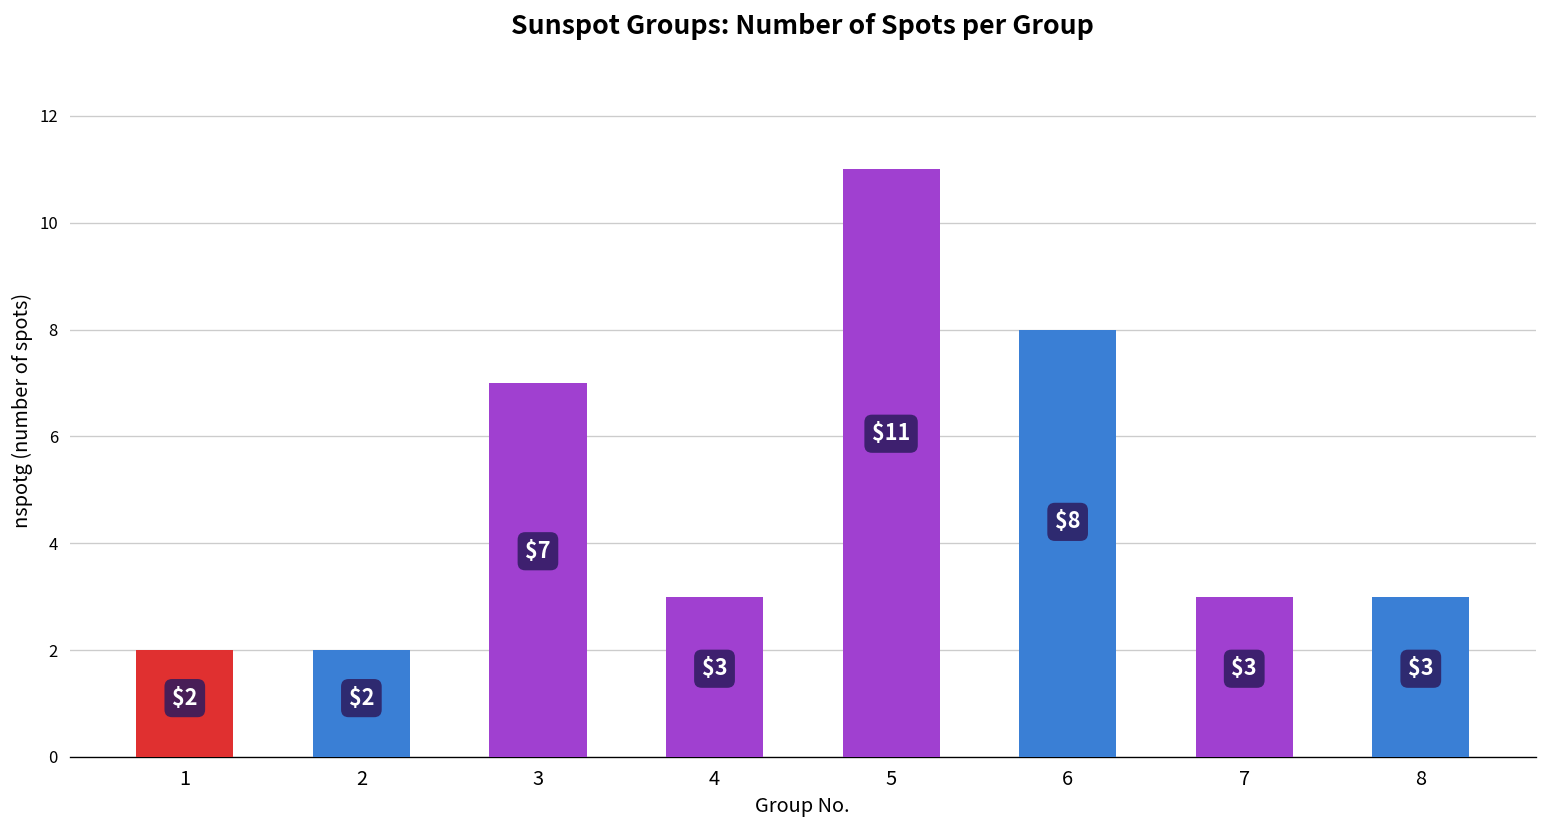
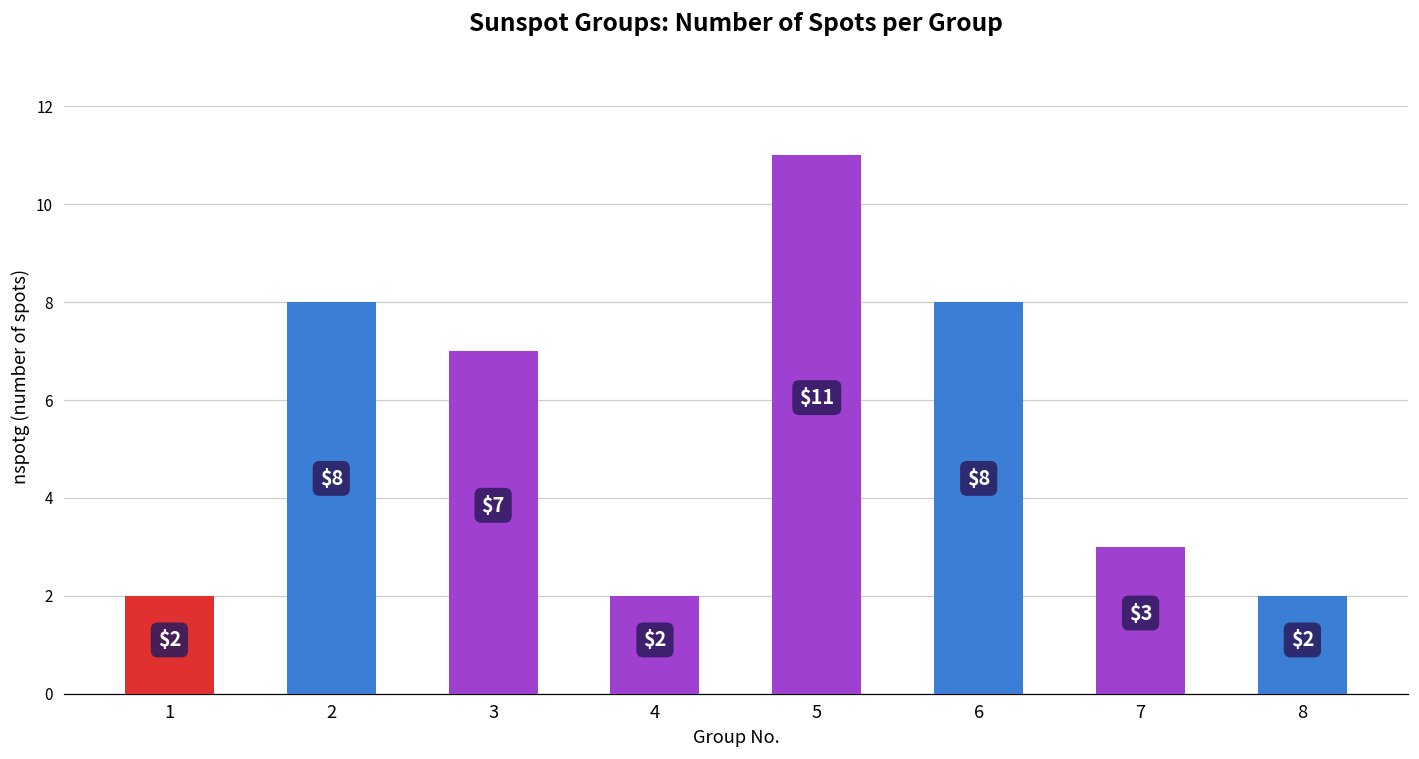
2: $2 -> $8
4: $3 -> $2
8: $3 -> $2
